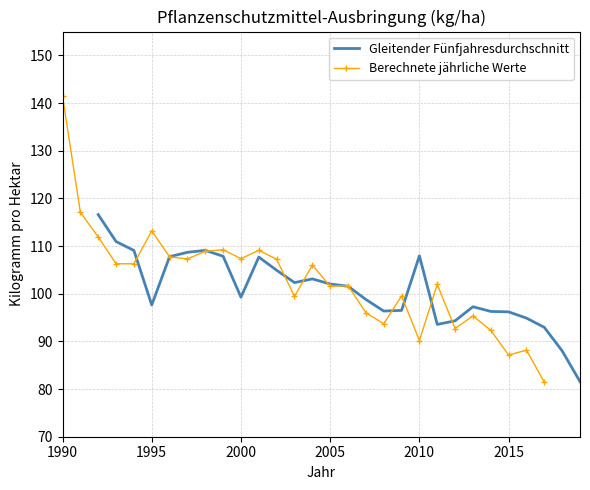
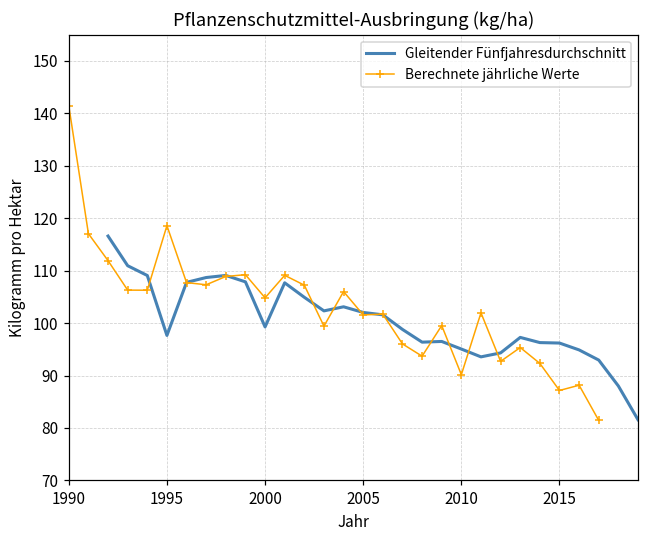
Berechnete jährliche Werte, 1995: 113 -> 119
Berechnete jährliche Werte, 2000: 107 -> 105
Gleitender Fünfjahresdurchschnitt, 2010: 108 -> 95
